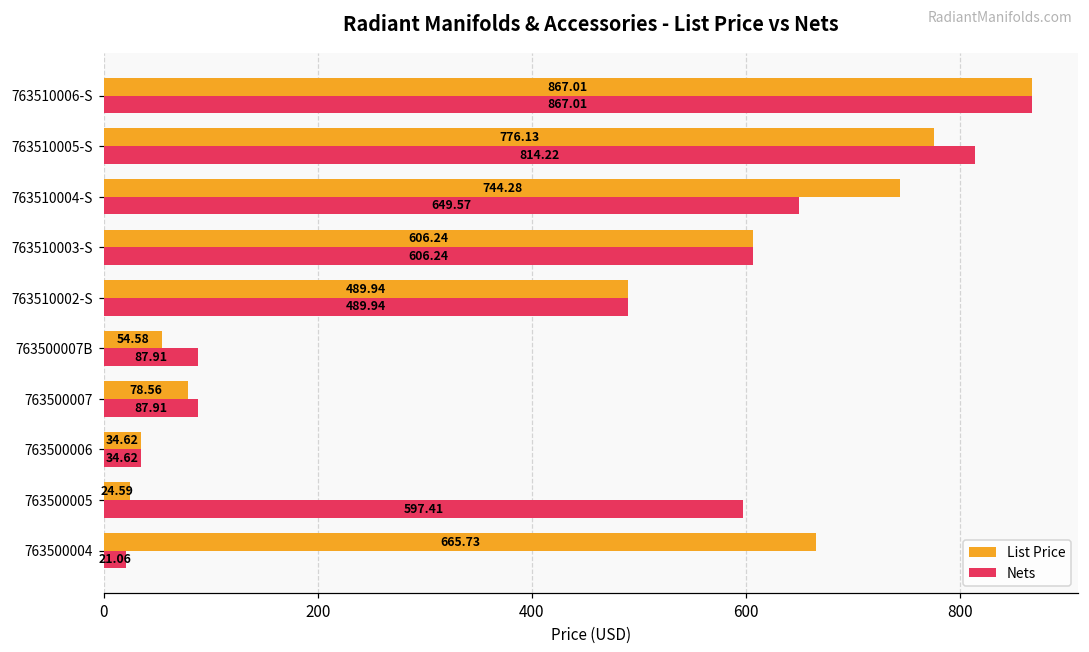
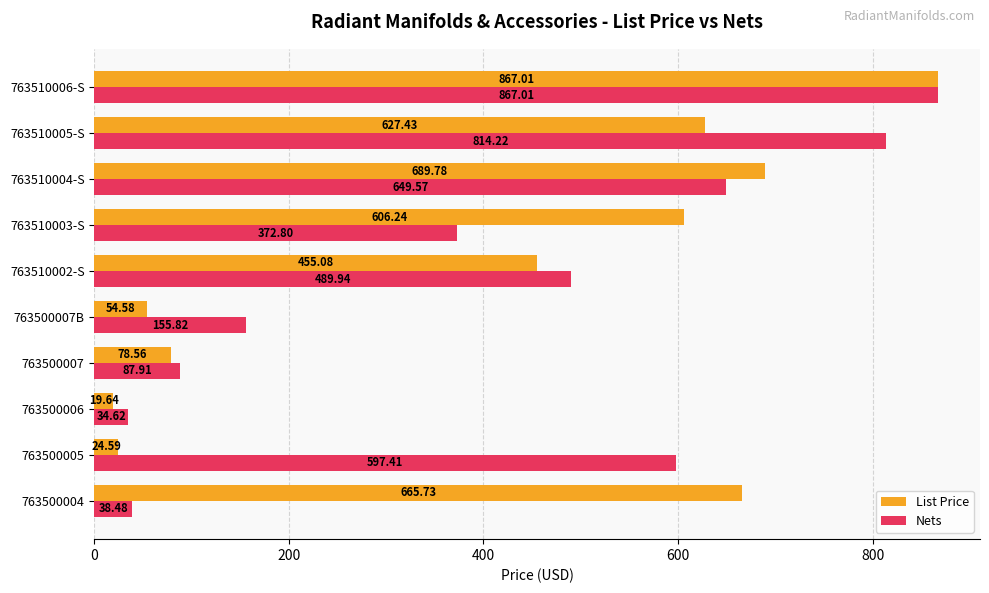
List Price, 763510005-S: 776.13 -> 627.43
List Price, 763510004-S: 744.28 -> 689.78
Nets, 763510003-S: 606.24 -> 372.80
List Price, 763510002-S: 489.94 -> 455.08
Nets, 763500007B: 87.91 -> 155.82
List Price, 763500006: 34.62 -> 19.64
Nets, 763500004: 21.06 -> 38.48
